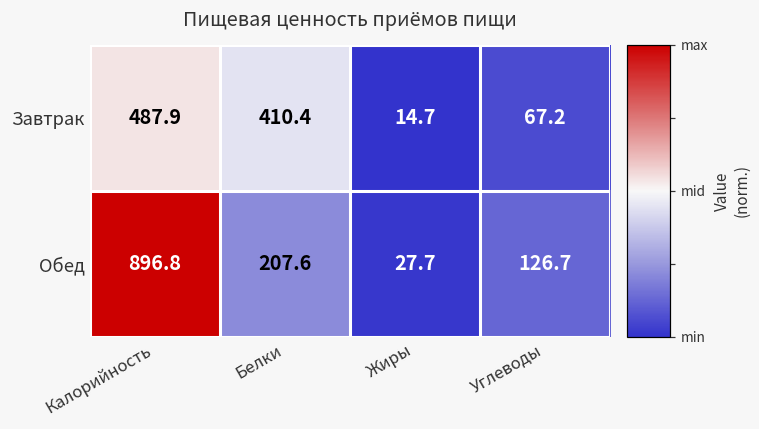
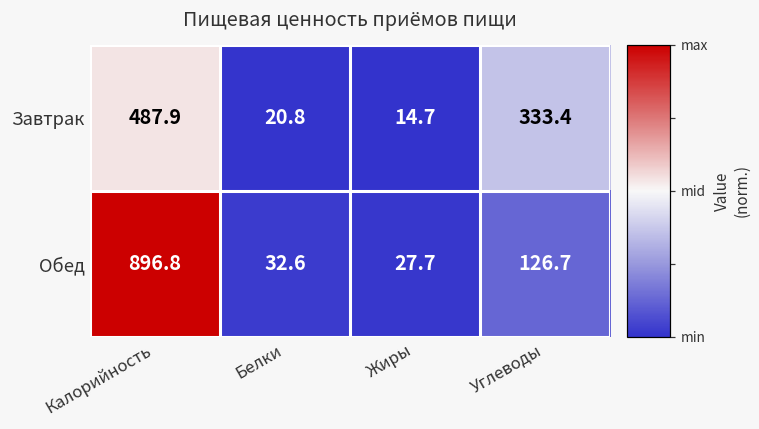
Завтрак, Белки: 410.4 -> 20.8
Завтрак, Углеводы: 67.2 -> 333.4
Обед, Белки: 207.6 -> 32.6
